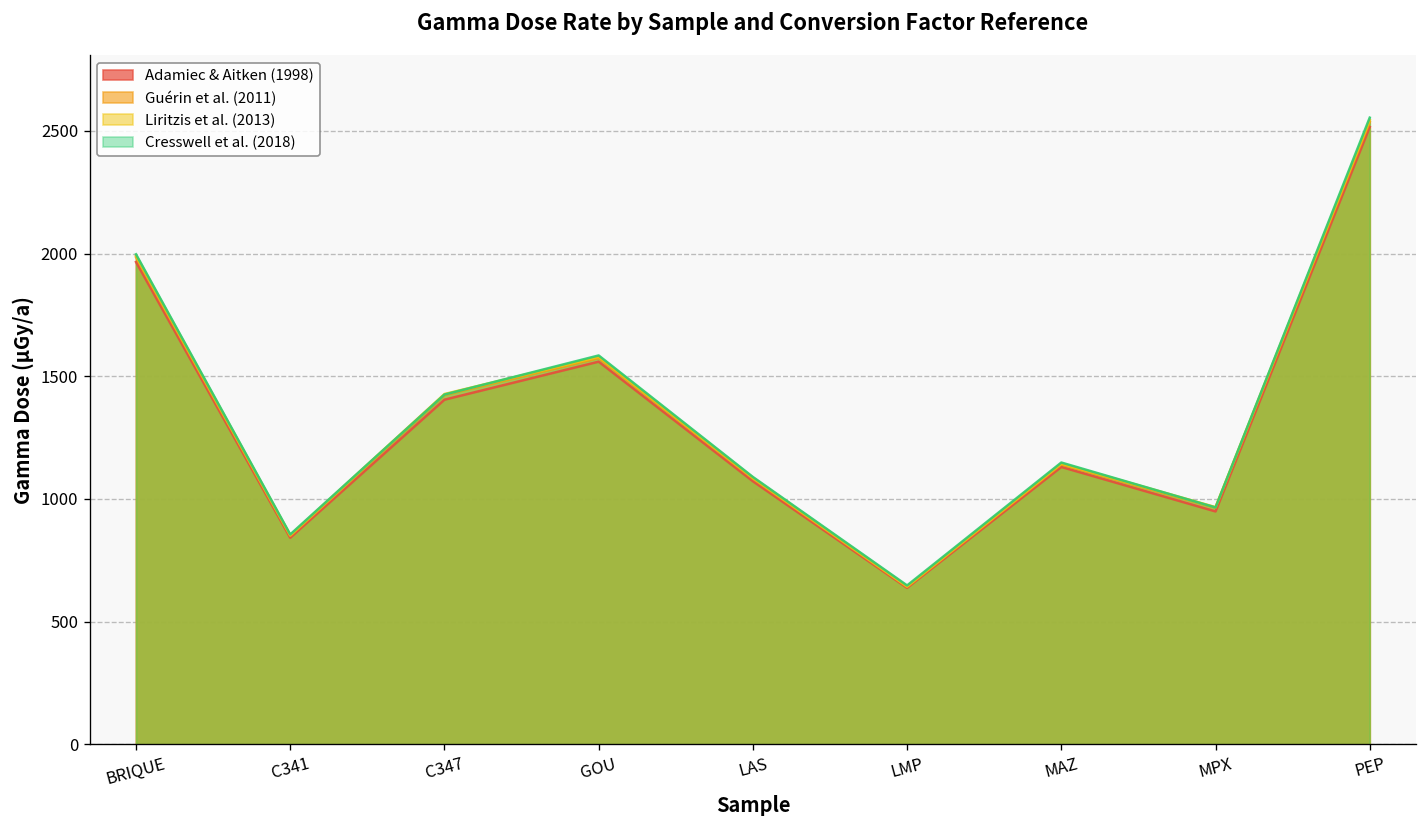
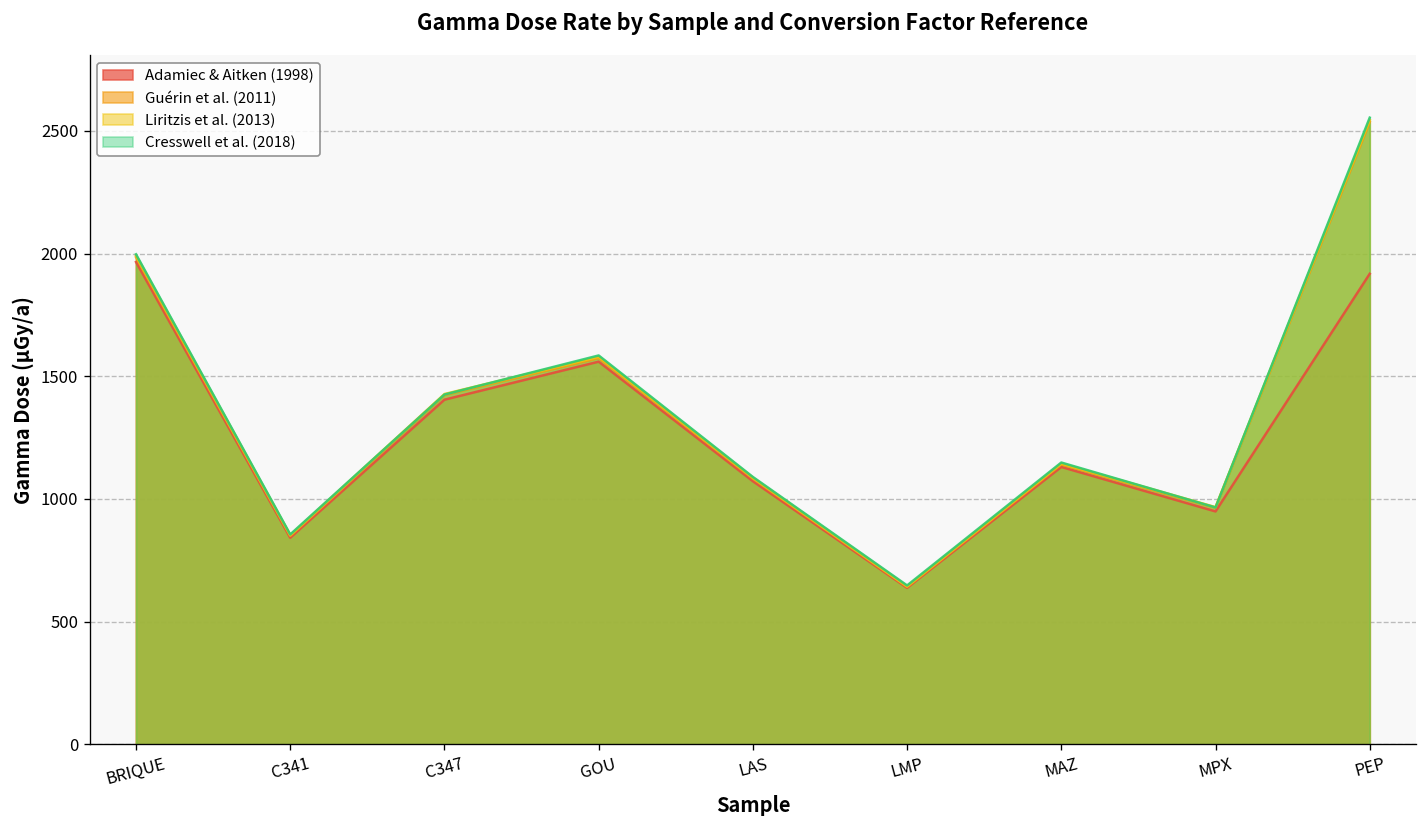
Adamiec & Aitken (1998), PEP: 2520 -> 1920
